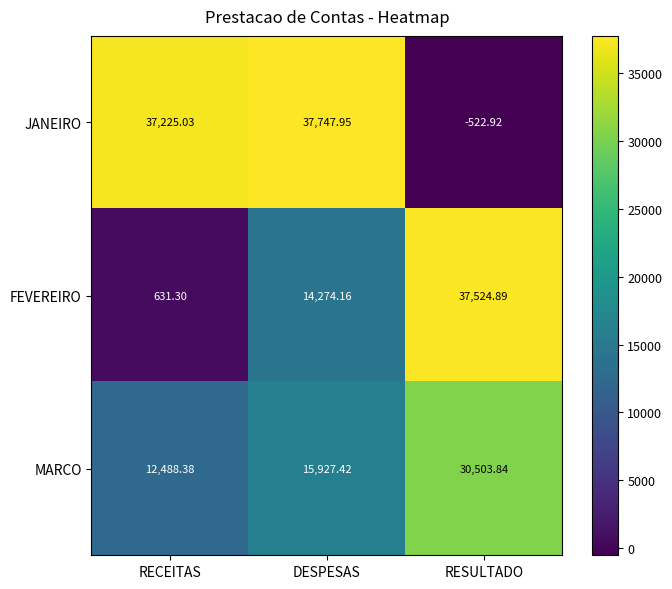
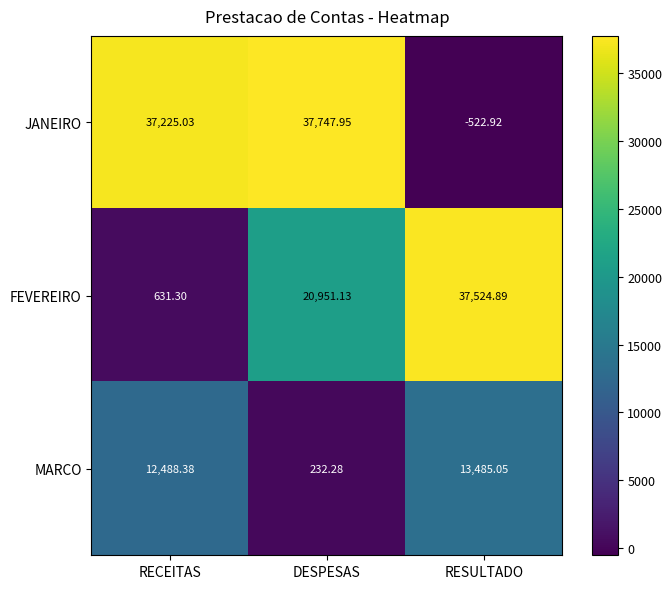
FEVEREIRO, DESPESAS: 14,274.16 -> 20,951.13
MARCO, DESPESAS: 15,927.42 -> 232.28
MARCO, RESULTADO: 30,503.84 -> 13,485.05
